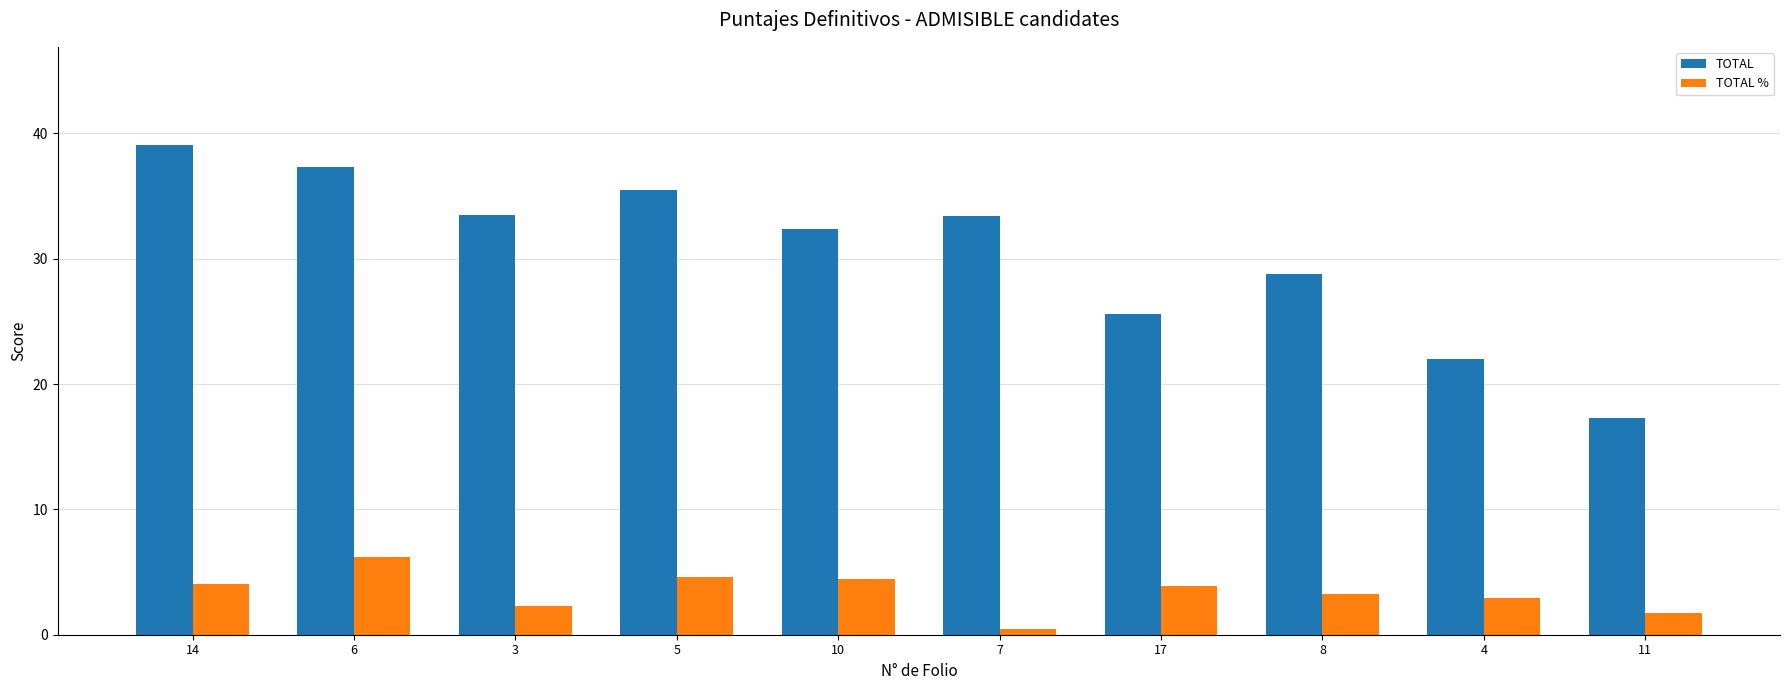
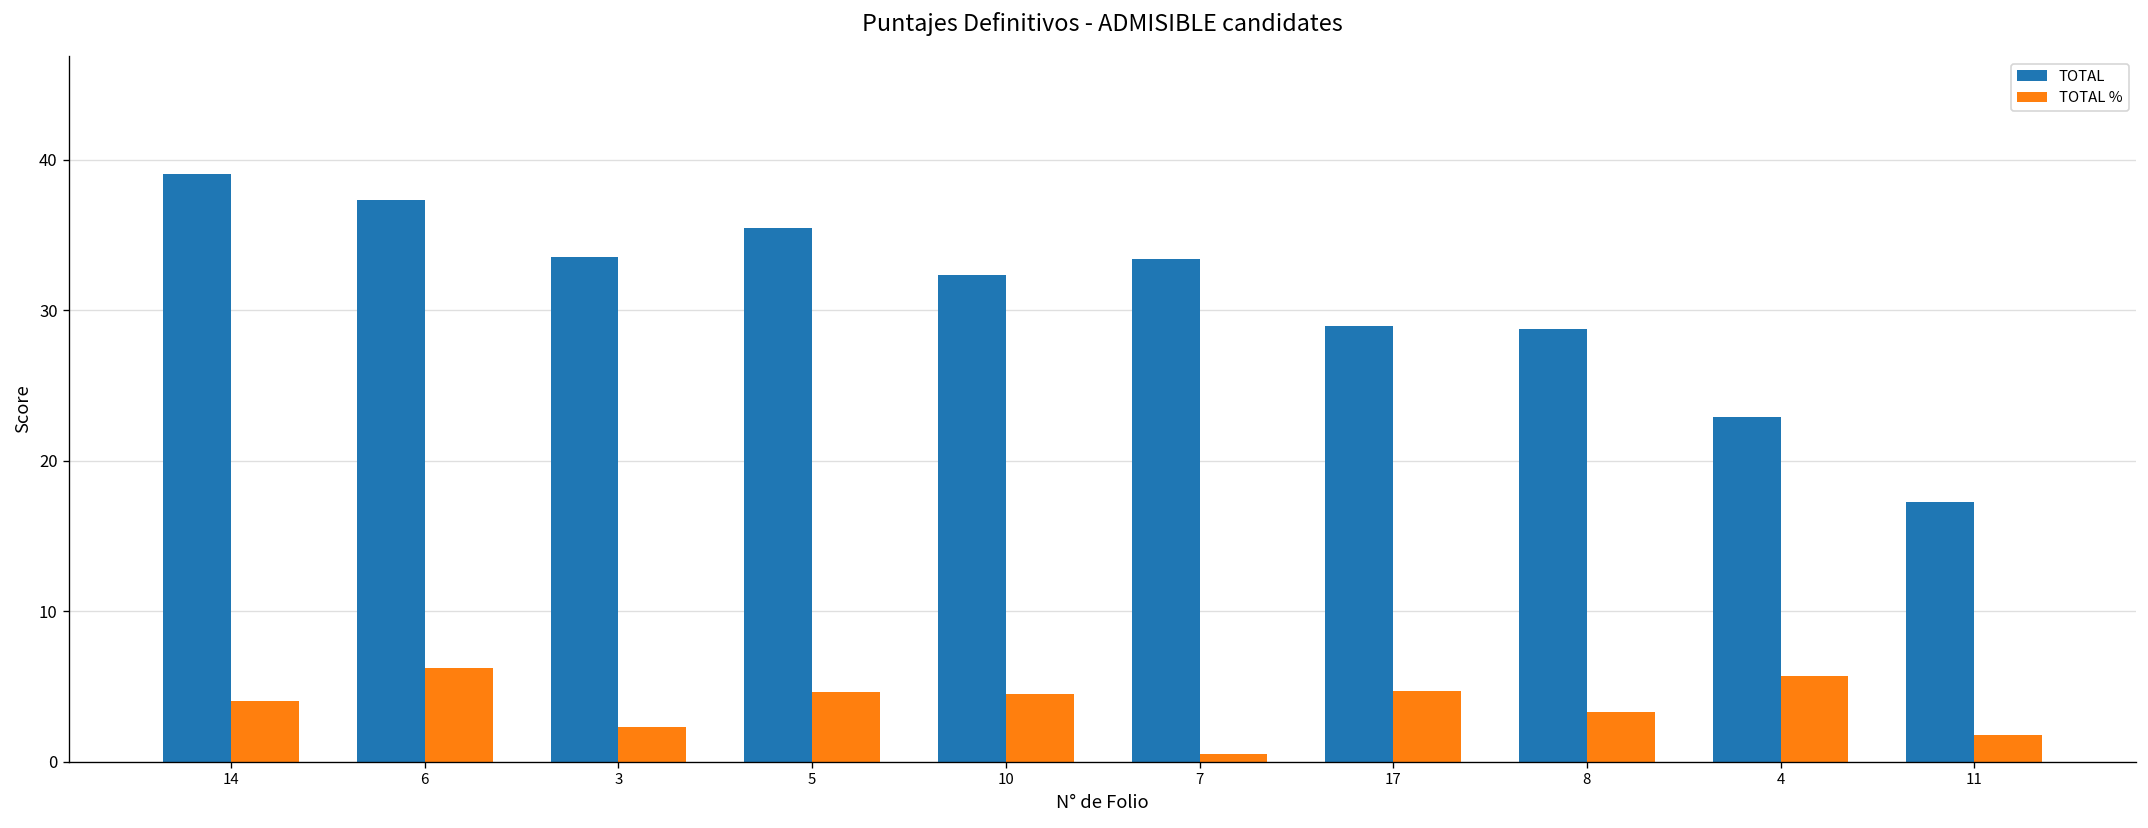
TOTAL, 17: 25.6 -> 28.9
TOTAL %, 17: 3.9 -> 4.7
TOTAL, 4: 22.0 -> 22.9
TOTAL %, 4: 2.9 -> 5.7
